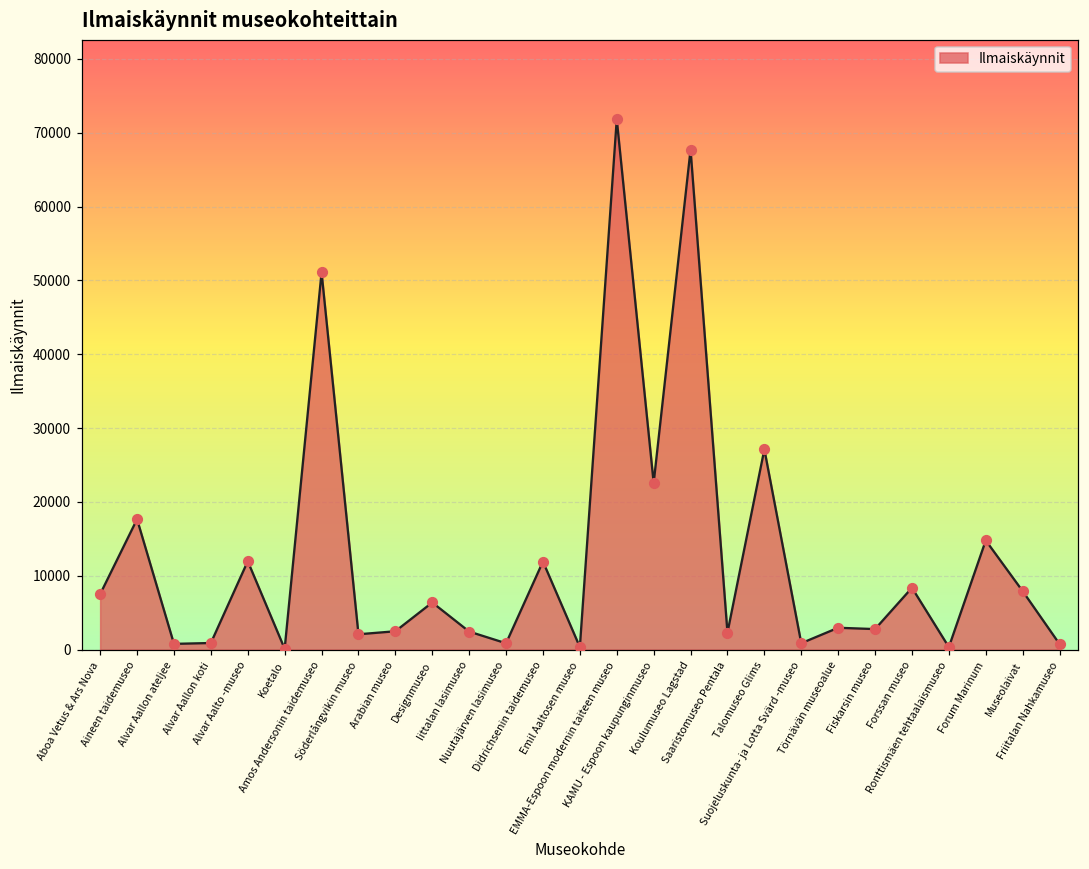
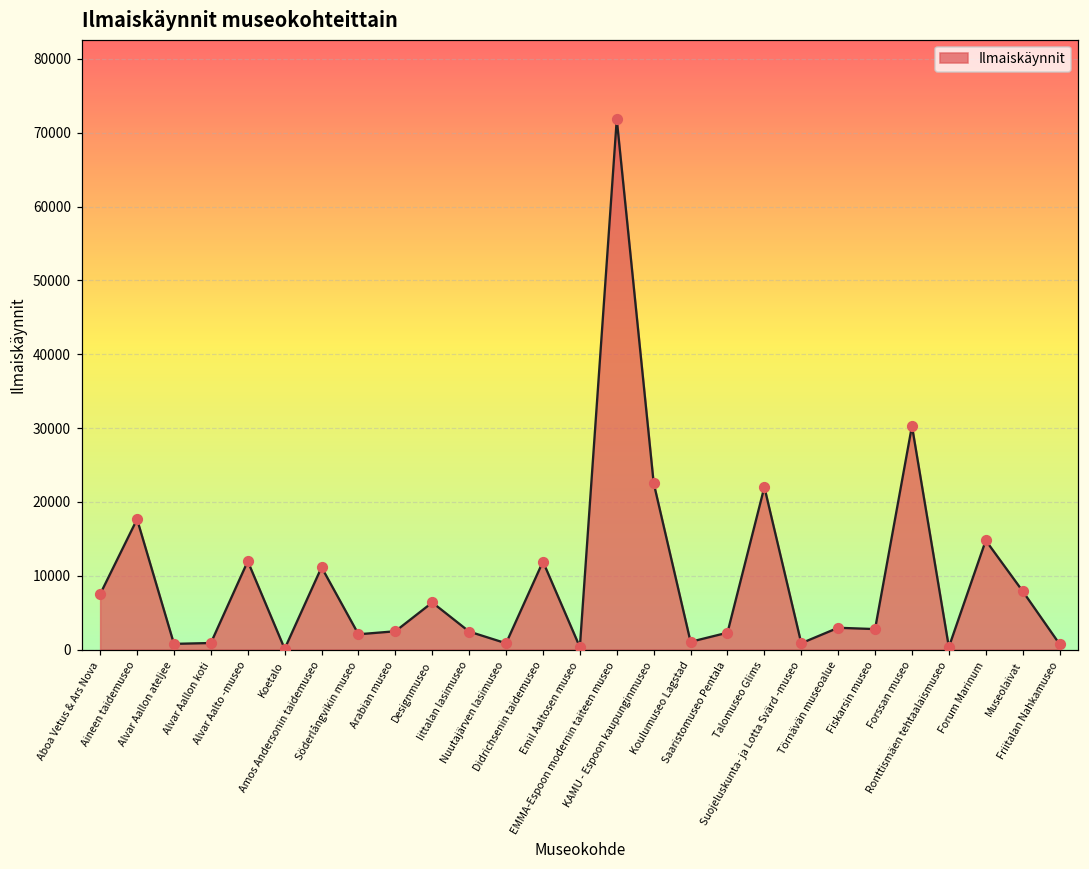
Amos Andersonin taidemuseo: 51000 -> 11000
Koulumuseo Lagstad: 68000 -> 1000
Talomuseo Glims: 27000 -> 22000
Forssan museo: 8000 -> 30000
